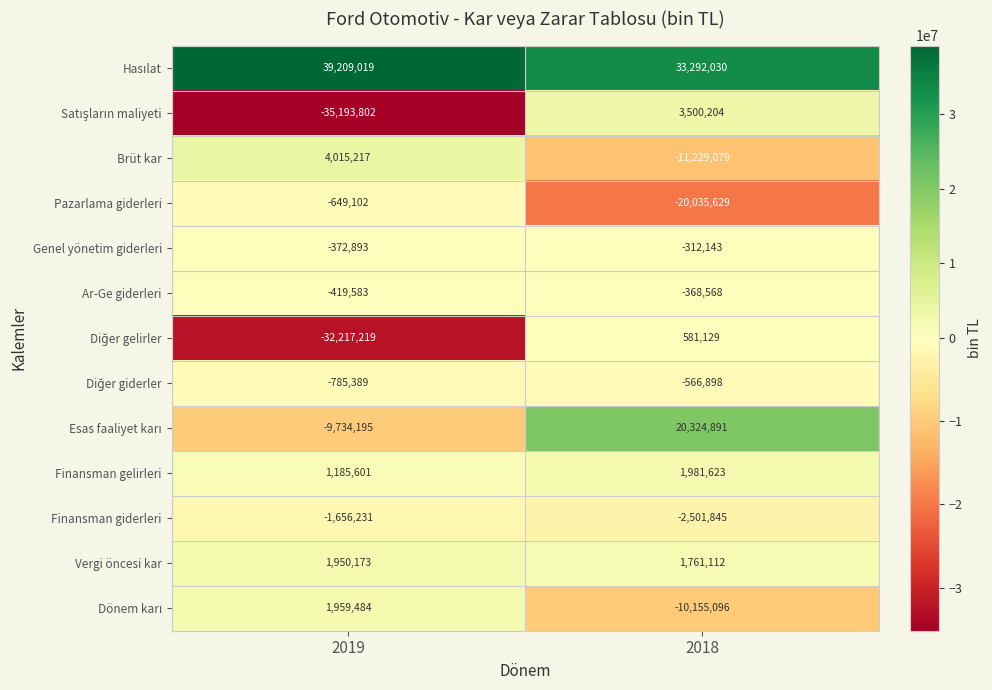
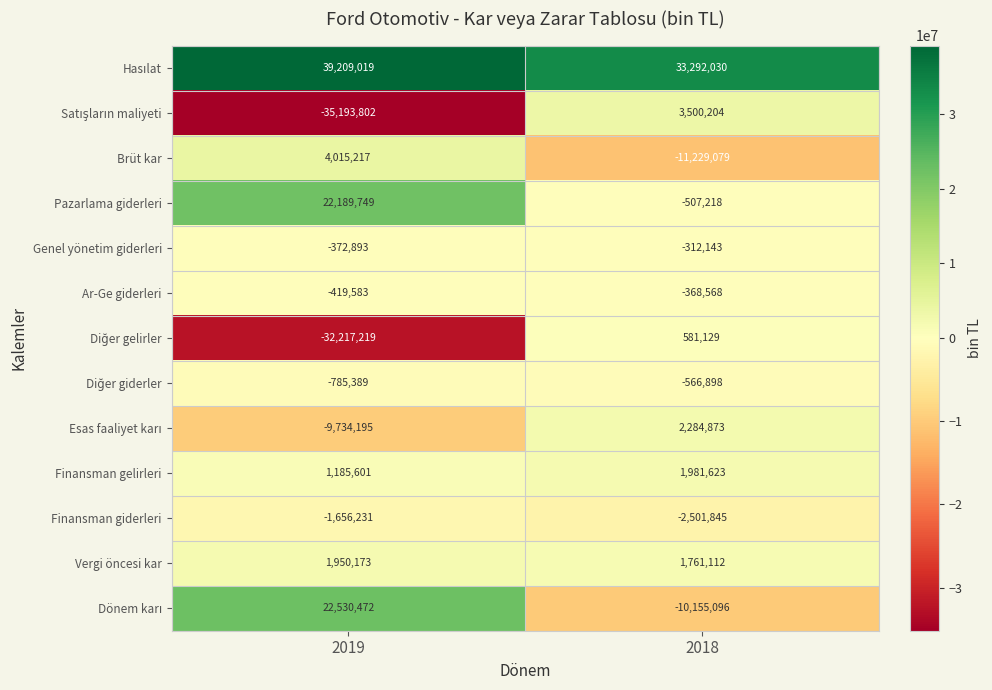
Pazarlama giderleri, 2019: -649,102 -> 22,189,749
Pazarlama giderleri, 2018: -20,035,629 -> -507,218
Esas faaliyet karı, 2018: 20,324,891 -> 2,284,873
Dönem karı, 2019: 1,959,484 -> 22,530,472
